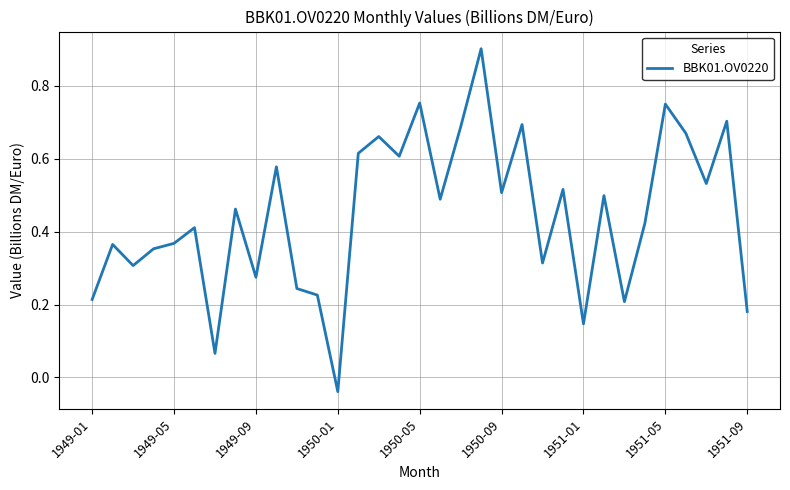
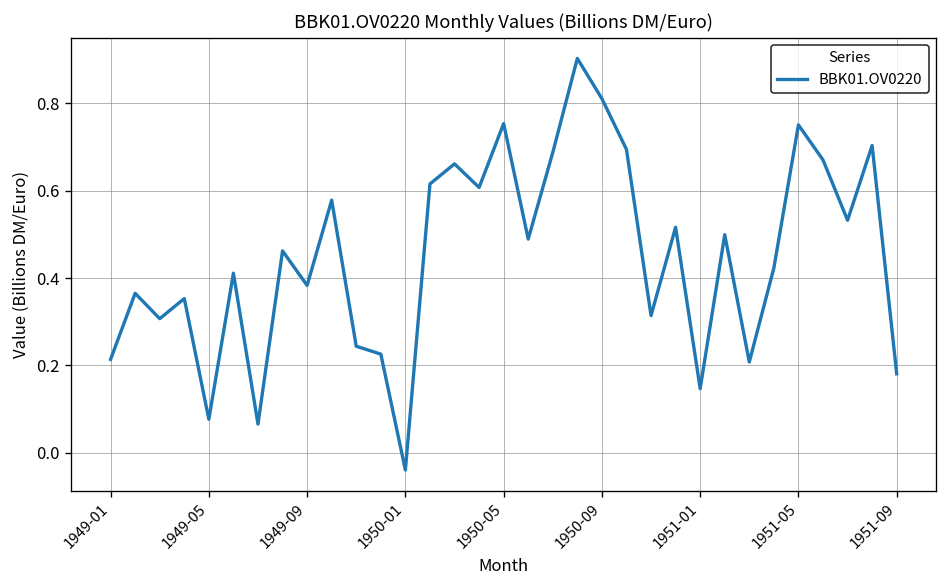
1949-05: 0.37 -> 0.08
1949-09: 0.28 -> 0.38
1950-09: 0.51 -> 0.81
